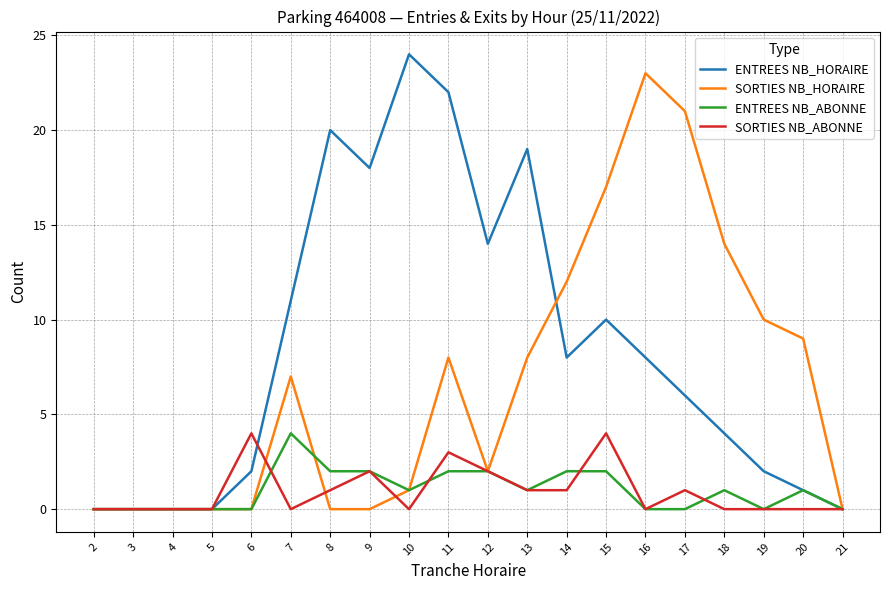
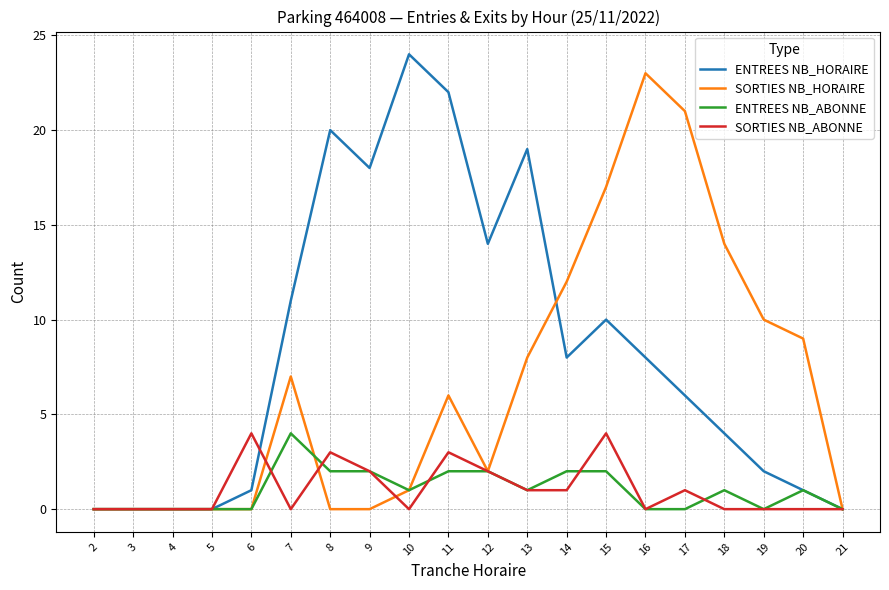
ENTREES NB_HORAIRE, 6: 2 -> 1
SORTIES NB_ABONNE, 8: 1 -> 3
SORTIES NB_HORAIRE, 11: 8 -> 6
